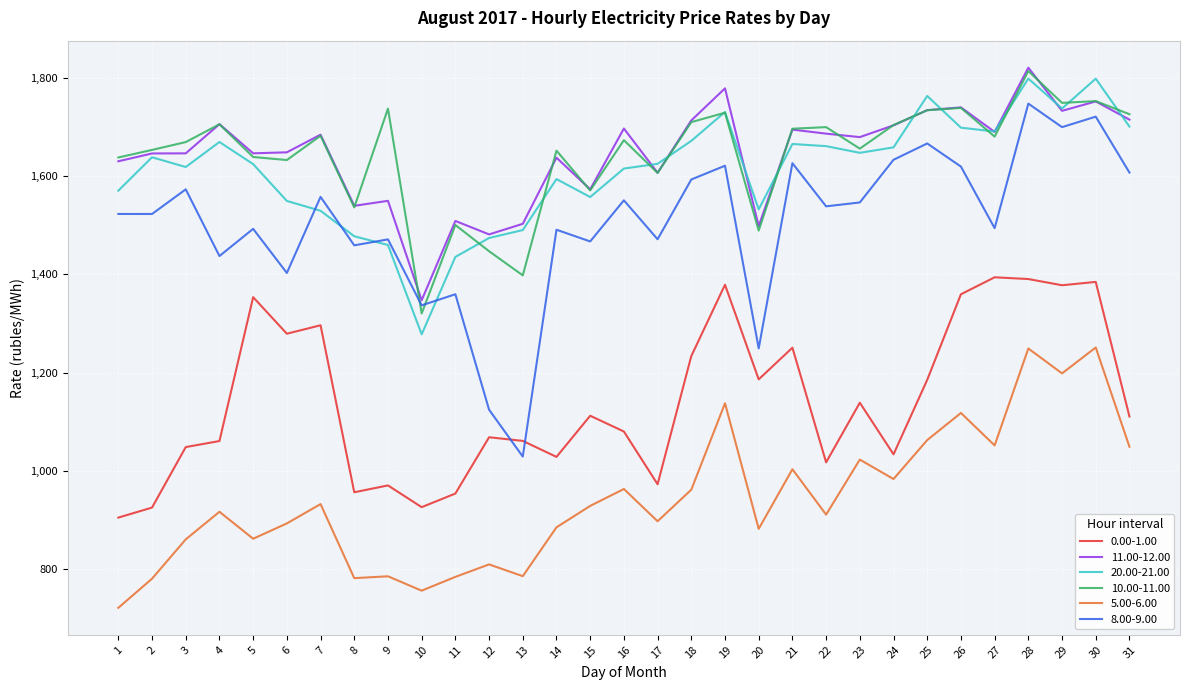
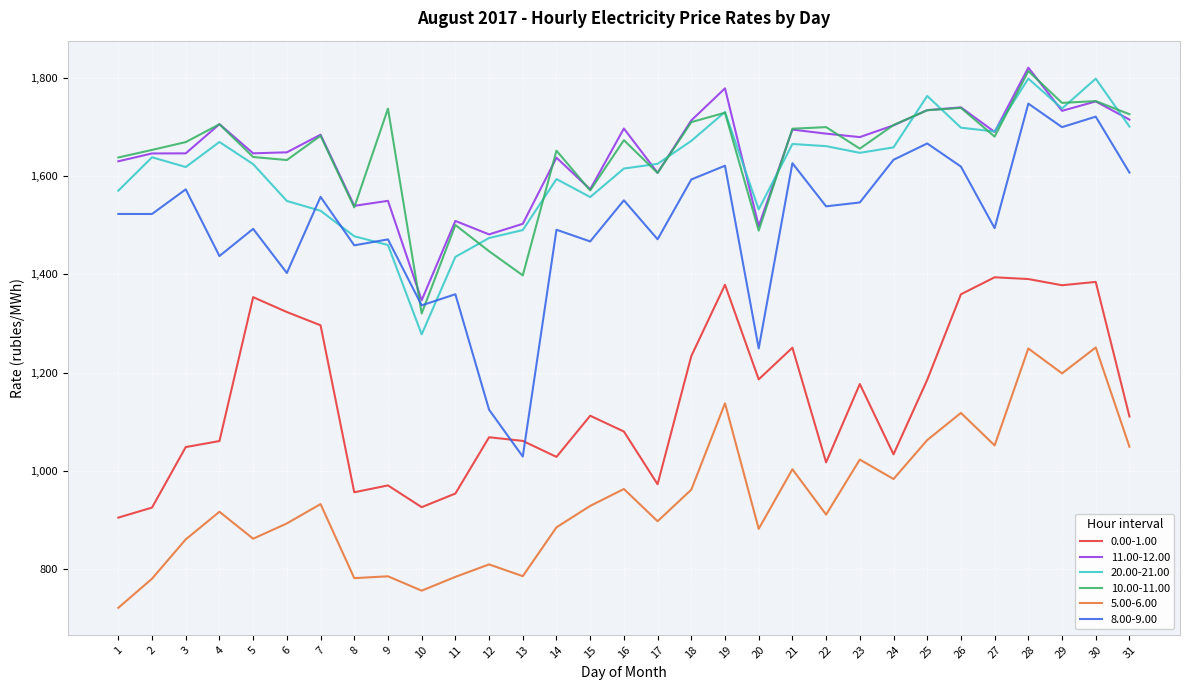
0.00-1.00, 6: 1,280 -> 1,320
0.00-1.00, 23: 1,140 -> 1,180
